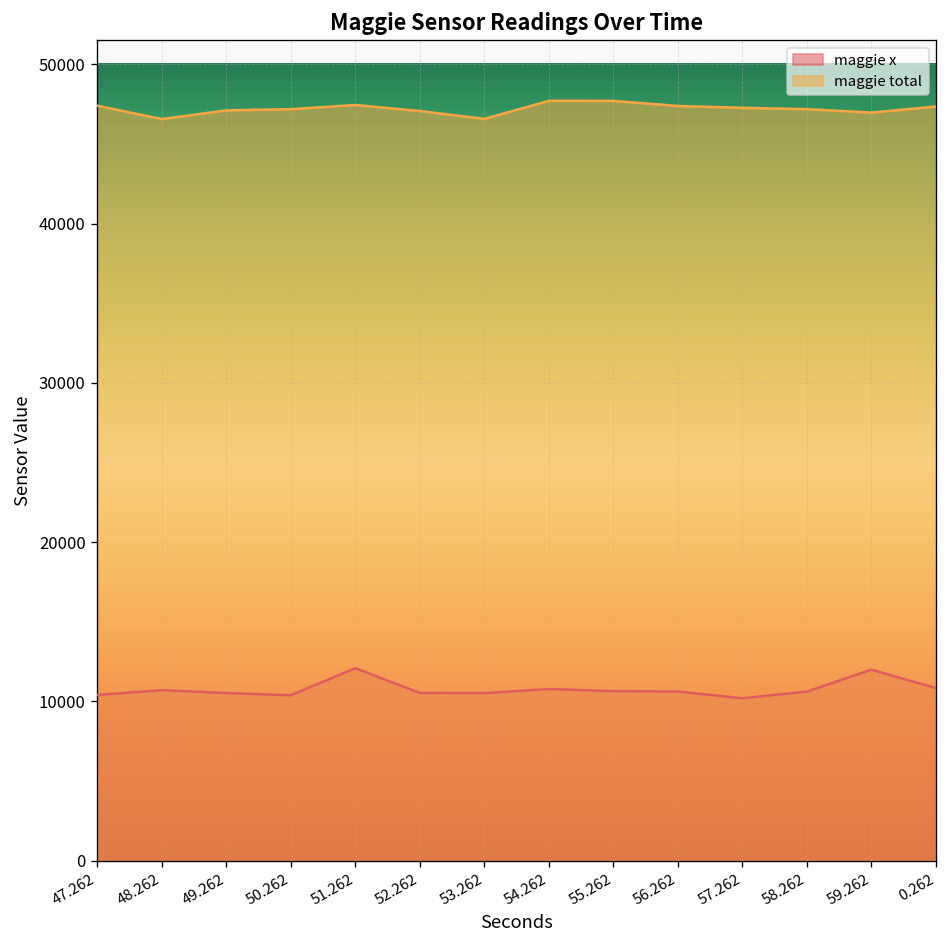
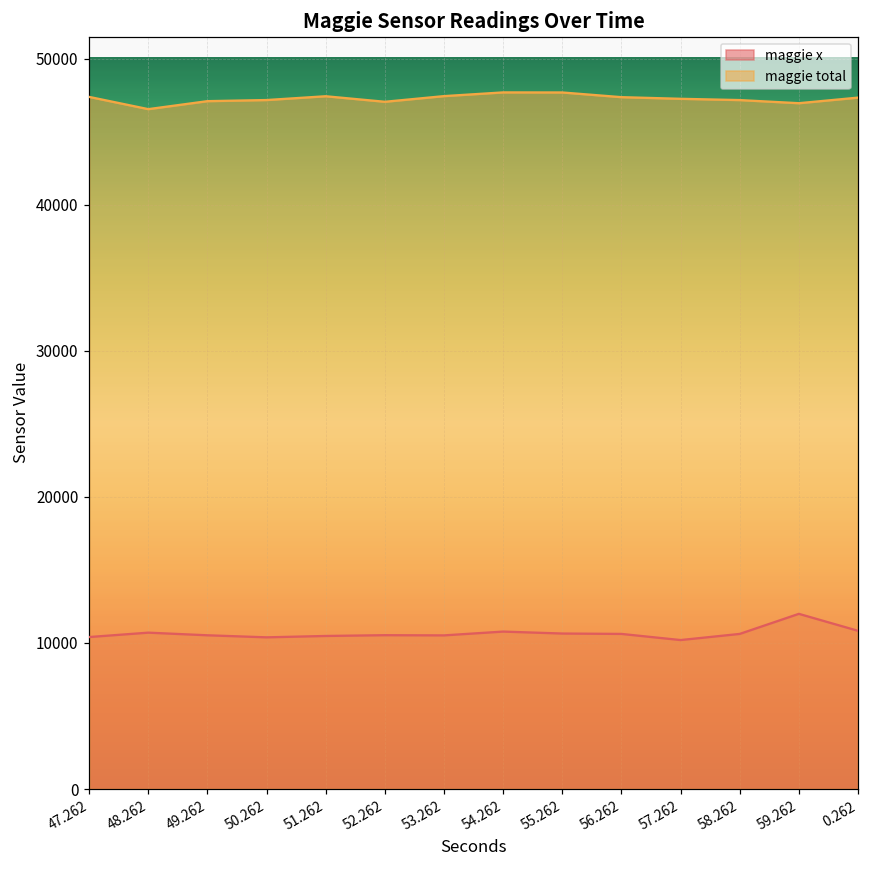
maggie x, 51.262: 12100 -> 10500
maggie total, 53.262: 46600 -> 47500
